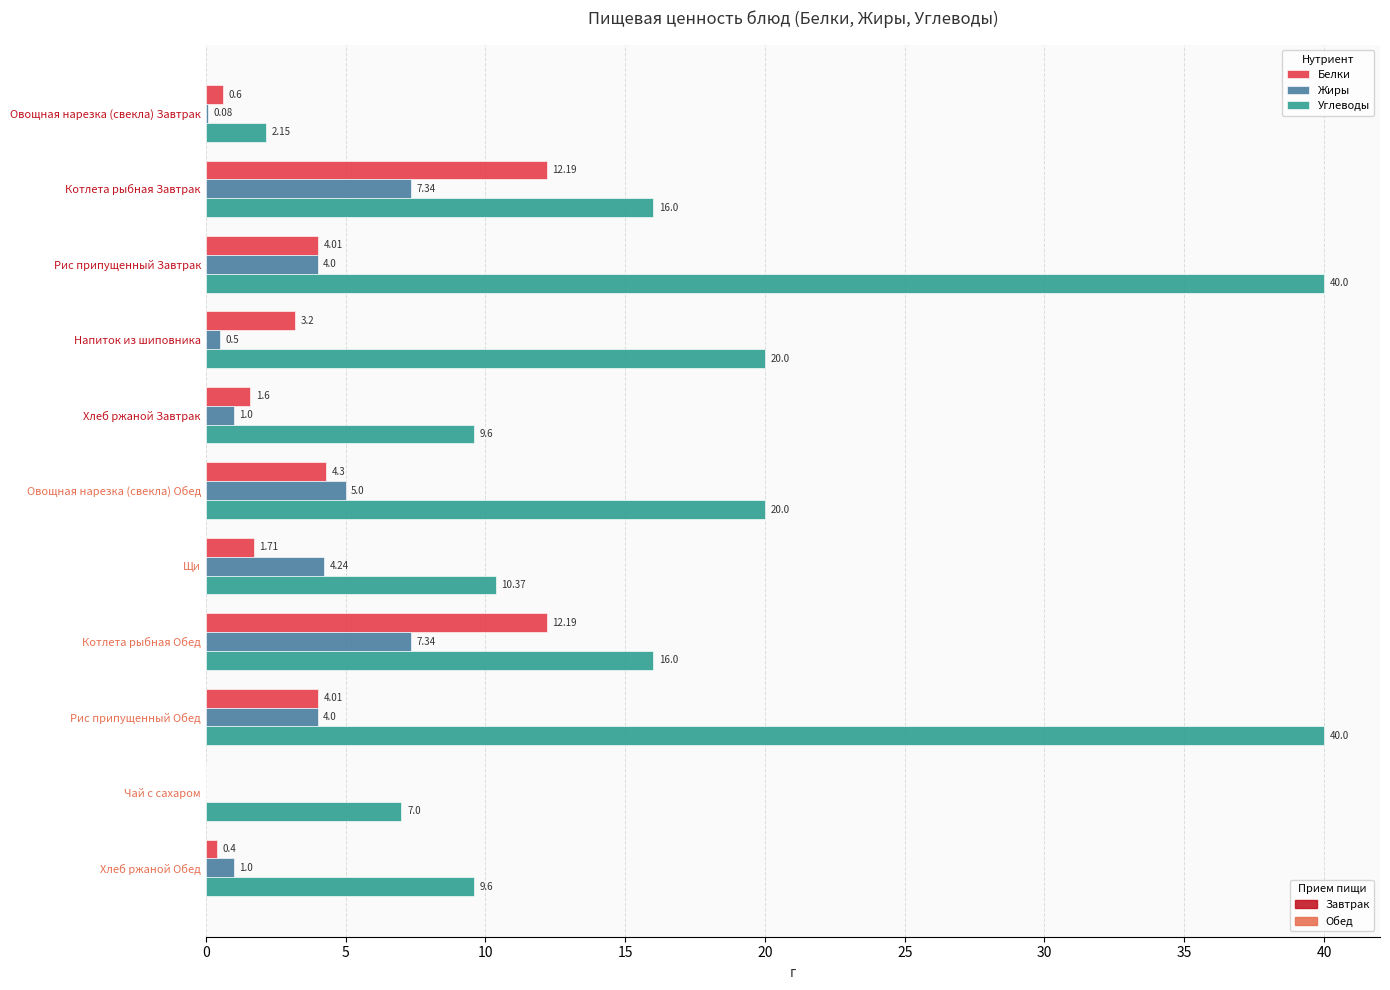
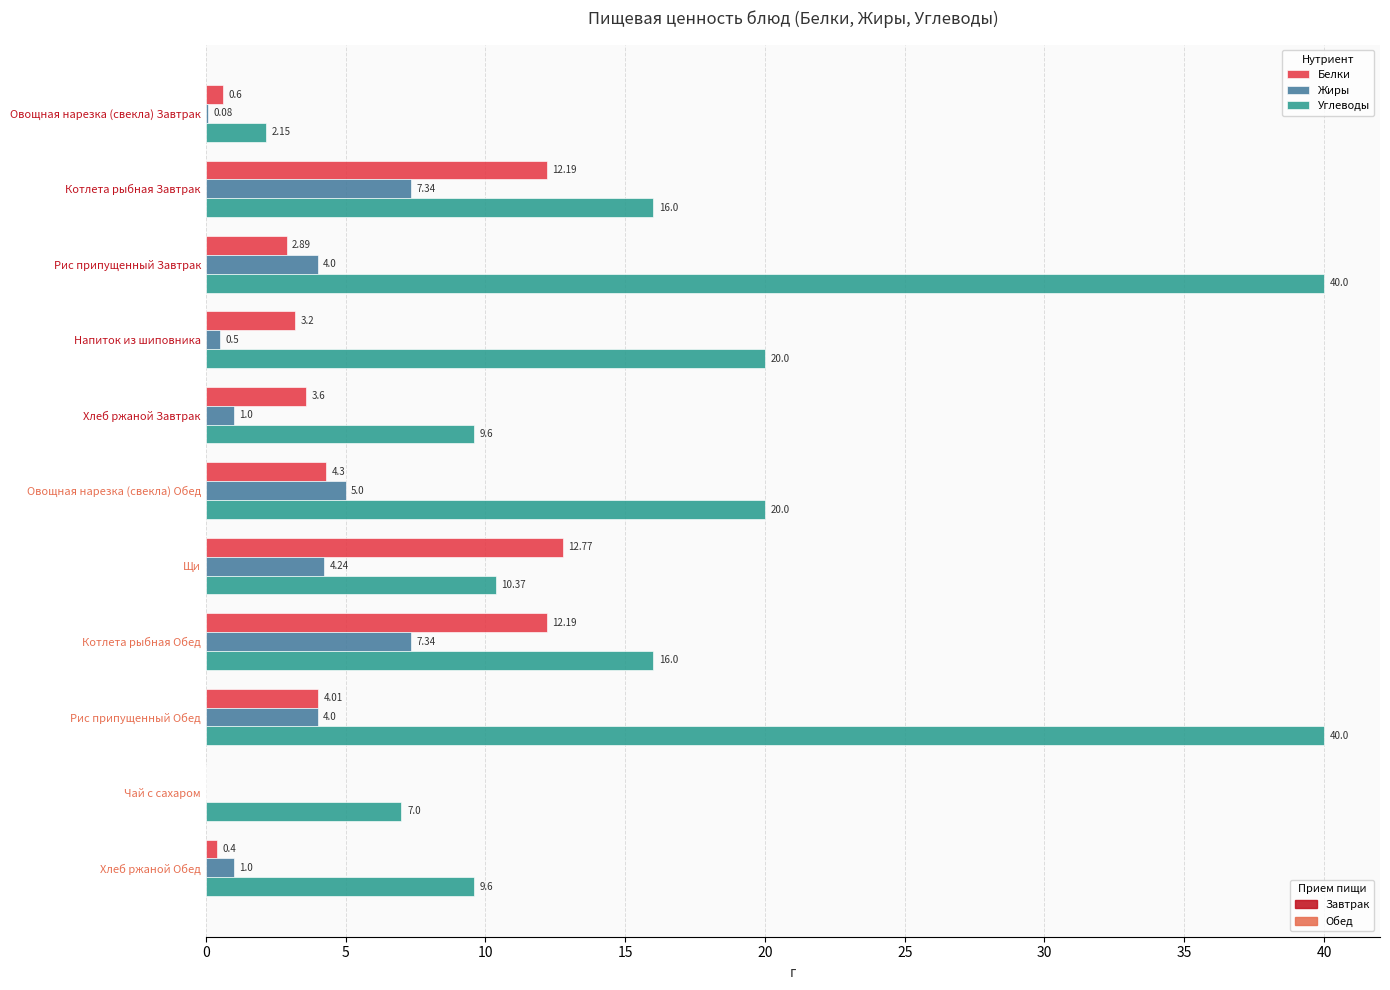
Белки, Рис припущенный Завтрак: 4.01 -> 2.89
Белки, Хлеб ржаной Завтрак: 1.6 -> 3.6
Белки, Щи: 1.71 -> 12.77
